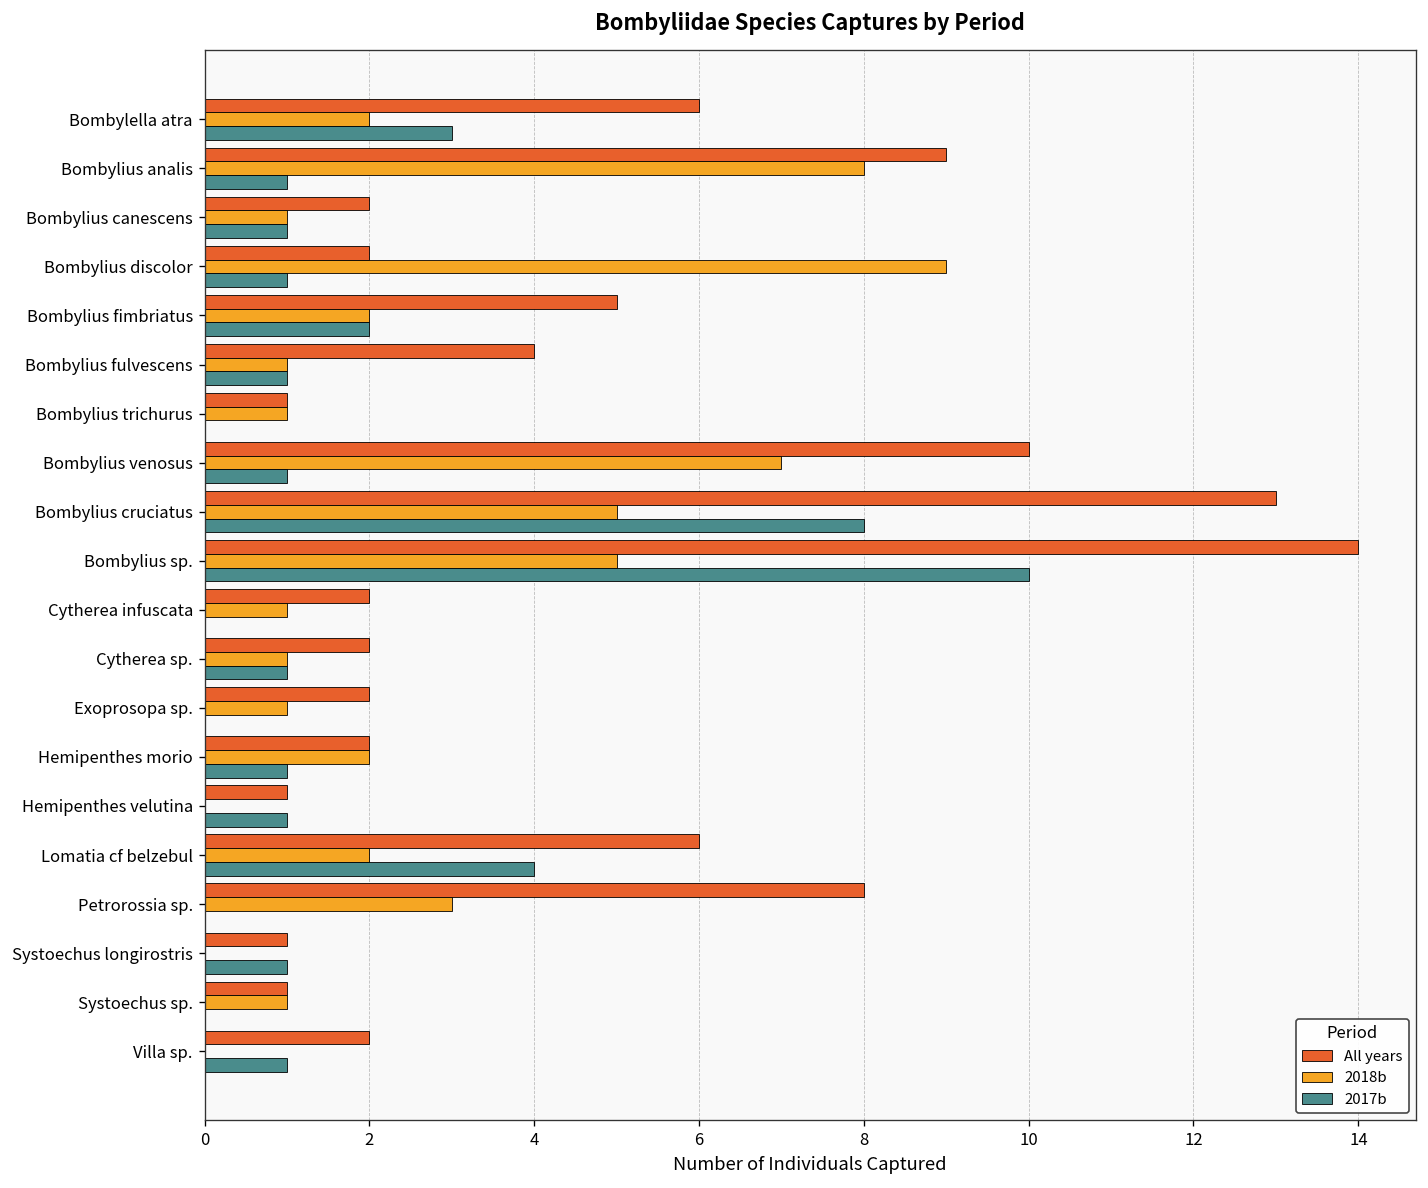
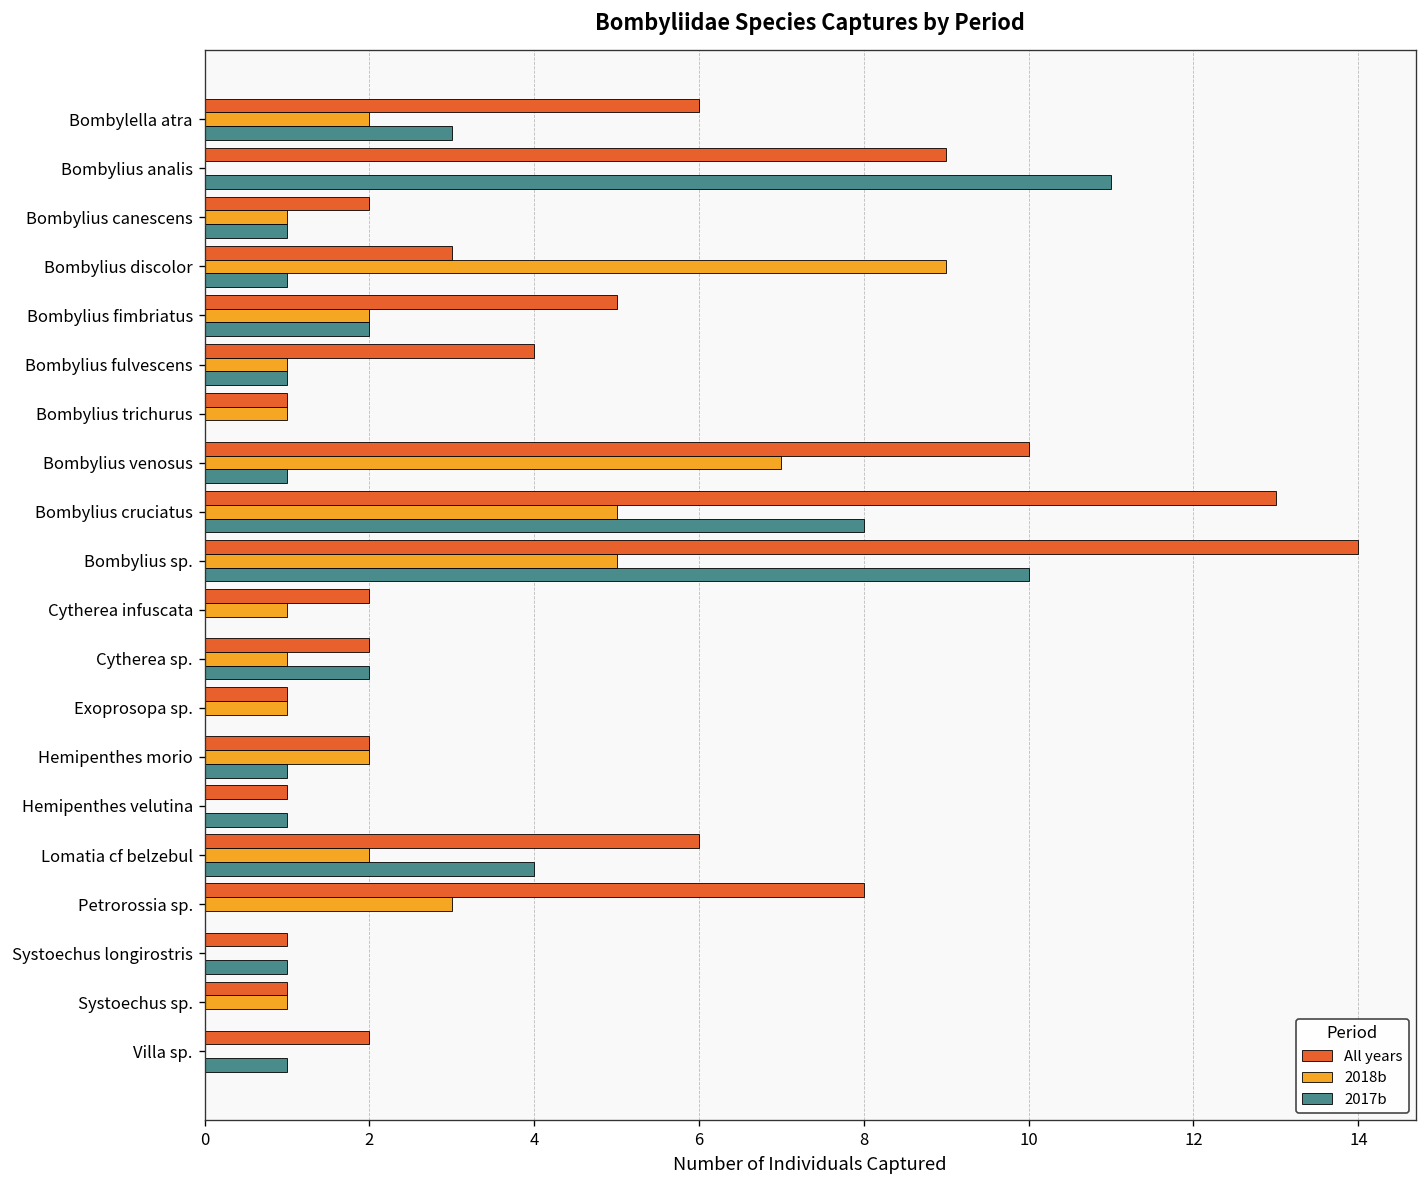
2018b, Bombylius analis: 8 -> 0
2017b, Bombylius analis: 1 -> 11
All years, Bombylius discolor: 2 -> 3
2017b, Cytherea sp.: 1 -> 2
All years, Exoprosopa sp.: 2 -> 1
